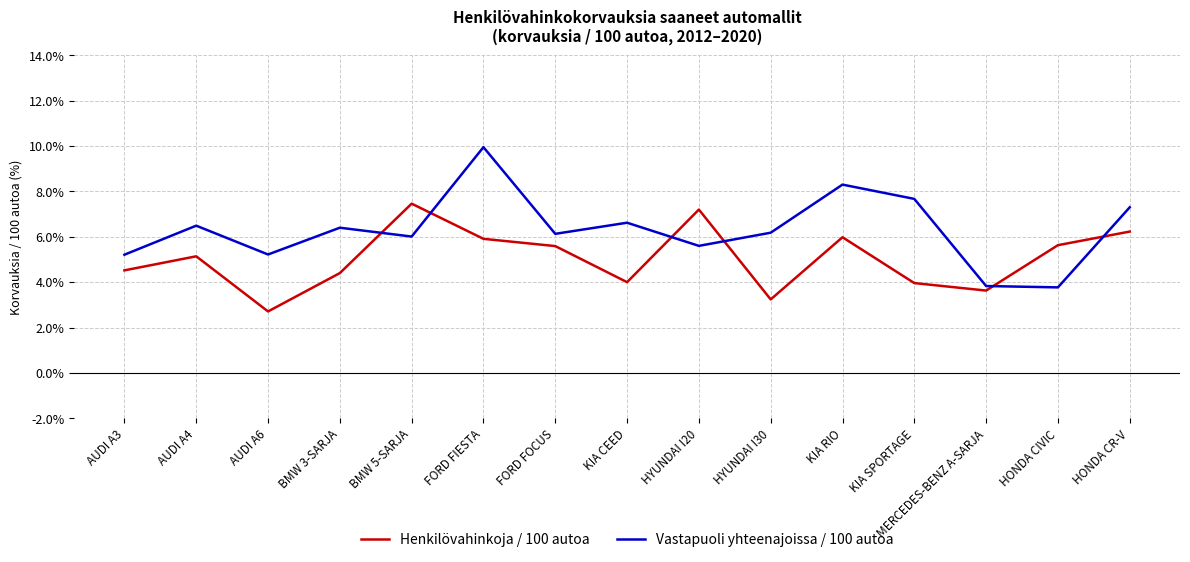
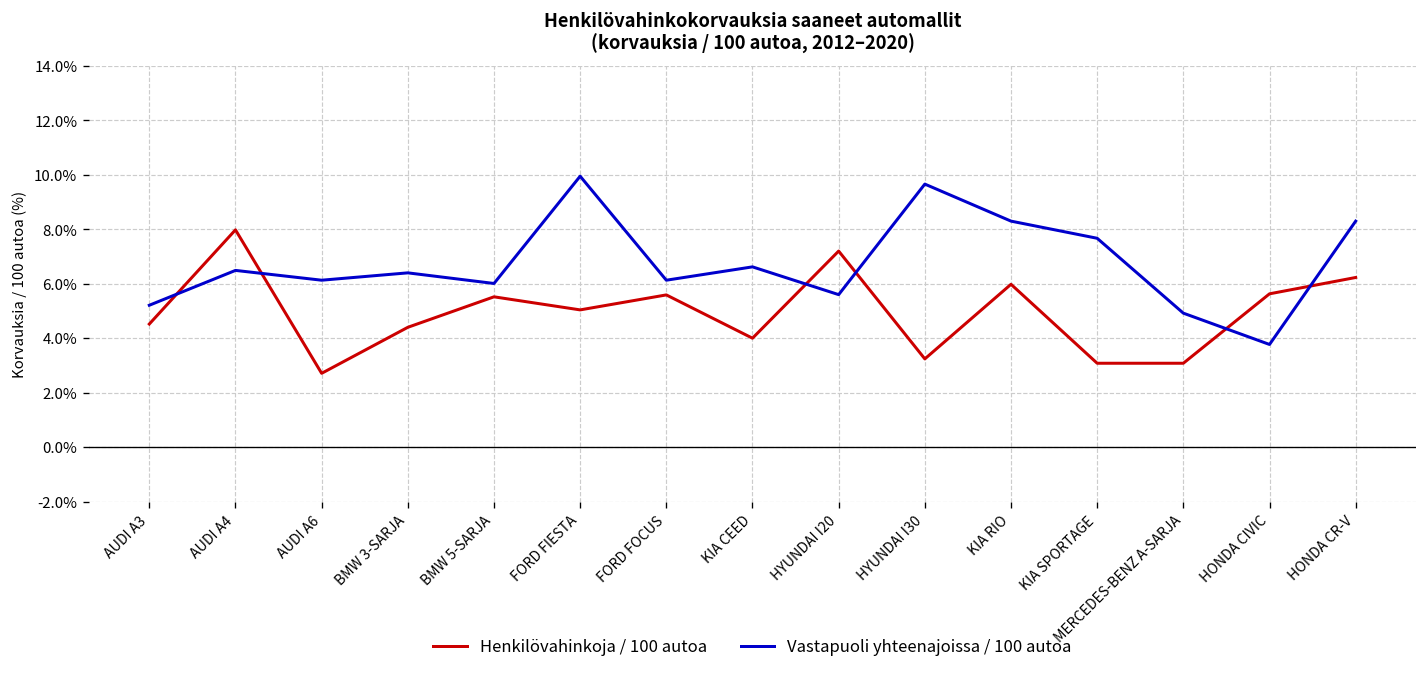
Henkilövahinkoja / 100 autoa, AUDI A4: 5.1% -> 8.0%
Vastapuoli yhteenajoissa / 100 autoa, AUDI A6: 5.2% -> 6.1%
Henkilövahinkoja / 100 autoa, BMW 5-SARJA: 7.5% -> 5.5%
Henkilövahinkoja / 100 autoa, FORD FIESTA: 5.9% -> 5.0%
Vastapuoli yhteenajoissa / 100 autoa, HYUNDAI I30: 6.2% -> 9.7%
Henkilövahinkoja / 100 autoa, KIA SPORTAGE: 4.0% -> 3.1%
Henkilövahinkoja / 100 autoa, MERCEDES-BENZ A-SARJA: 3.6% -> 3.1%
Vastapuoli yhteenajoissa / 100 autoa, MERCEDES-BENZ A-SARJA: 3.8% -> 4.9%
Vastapuoli yhteenajoissa / 100 autoa, HONDA CR-V: 7.3% -> 8.3%
